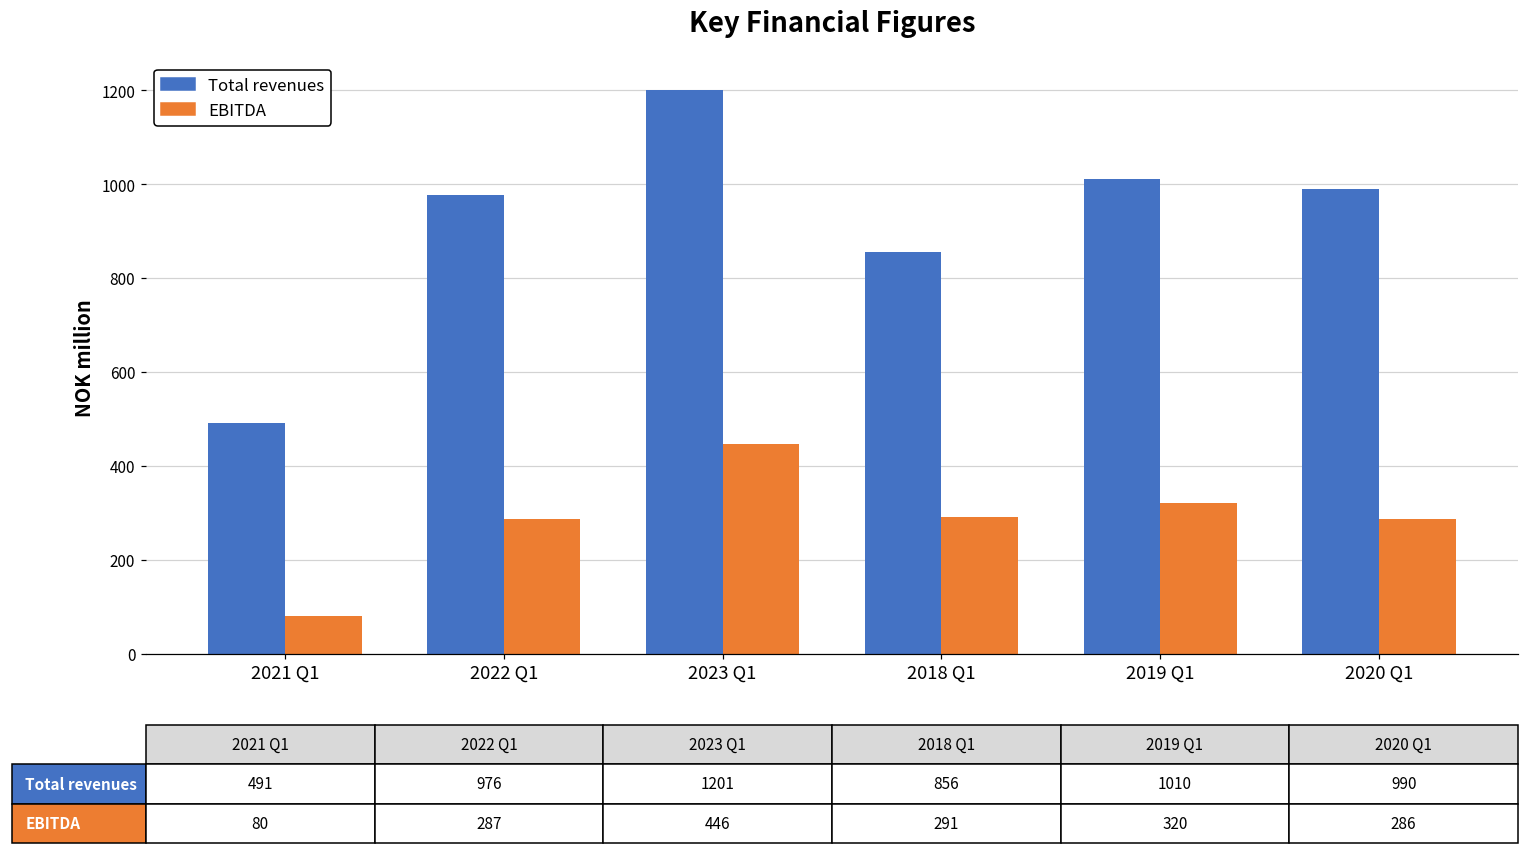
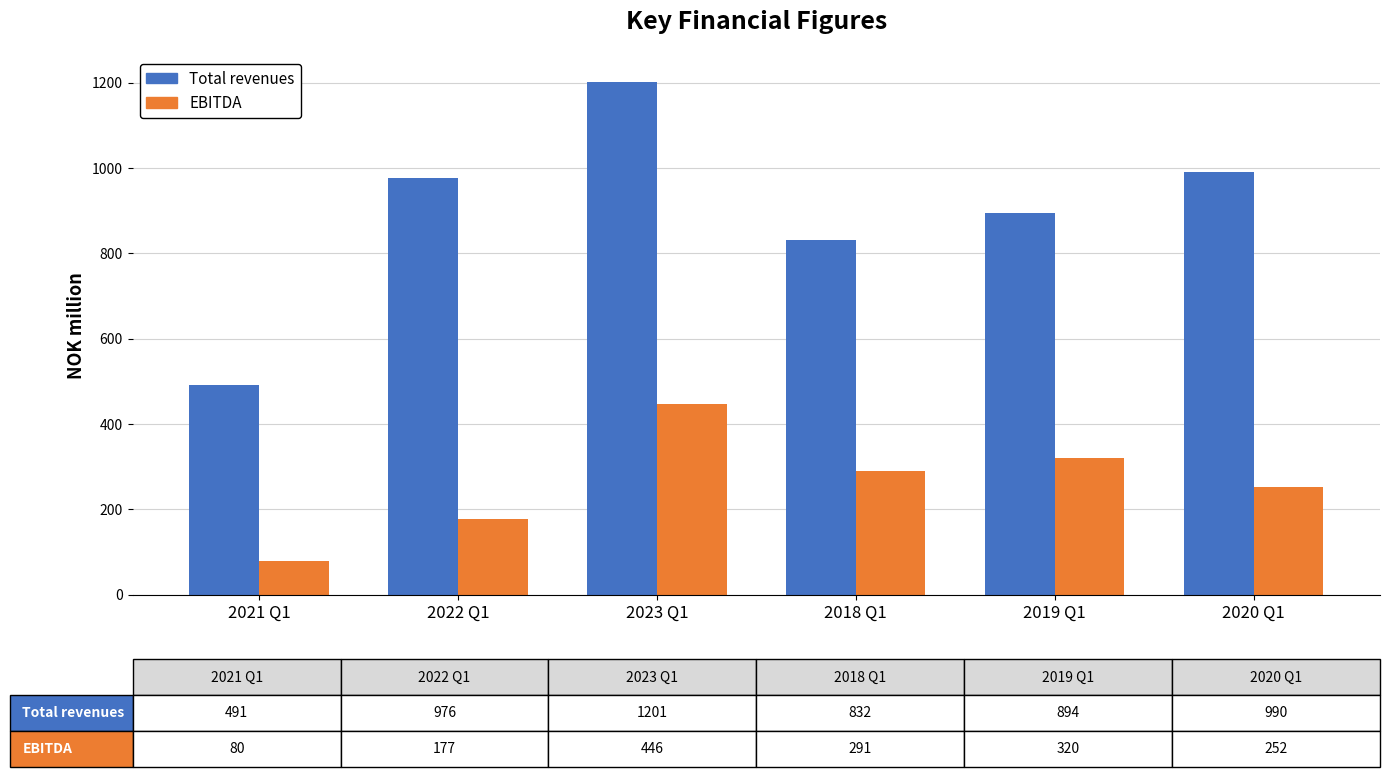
EBITDA, 2022 Q1: 287 -> 177
Total revenues, 2018 Q1: 856 -> 832
Total revenues, 2019 Q1: 1010 -> 894
EBITDA, 2020 Q1: 286 -> 252
